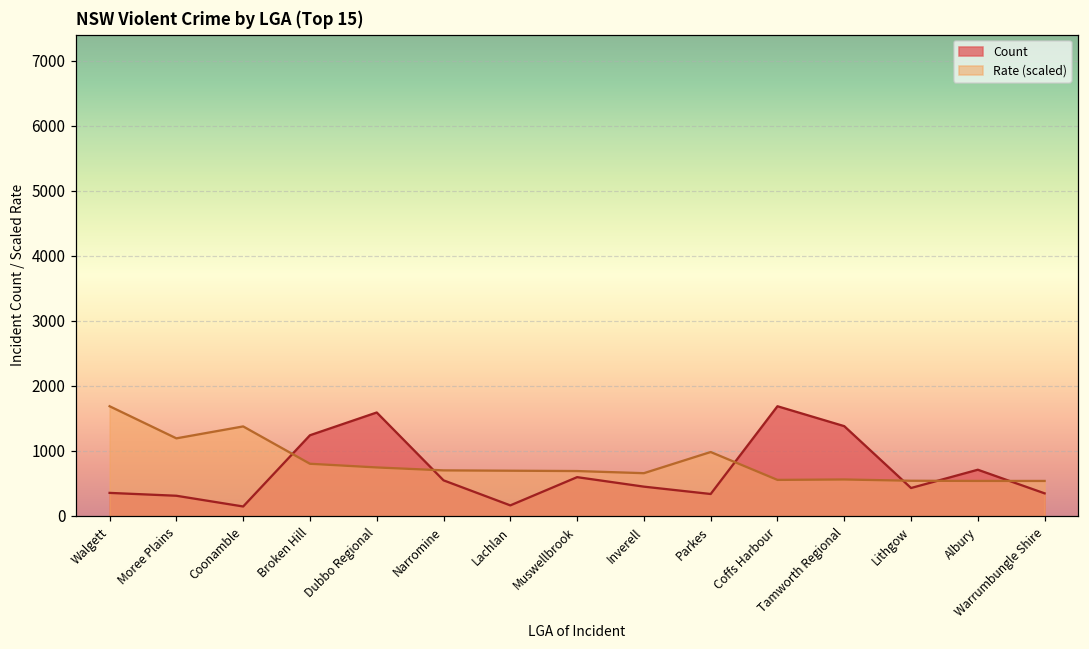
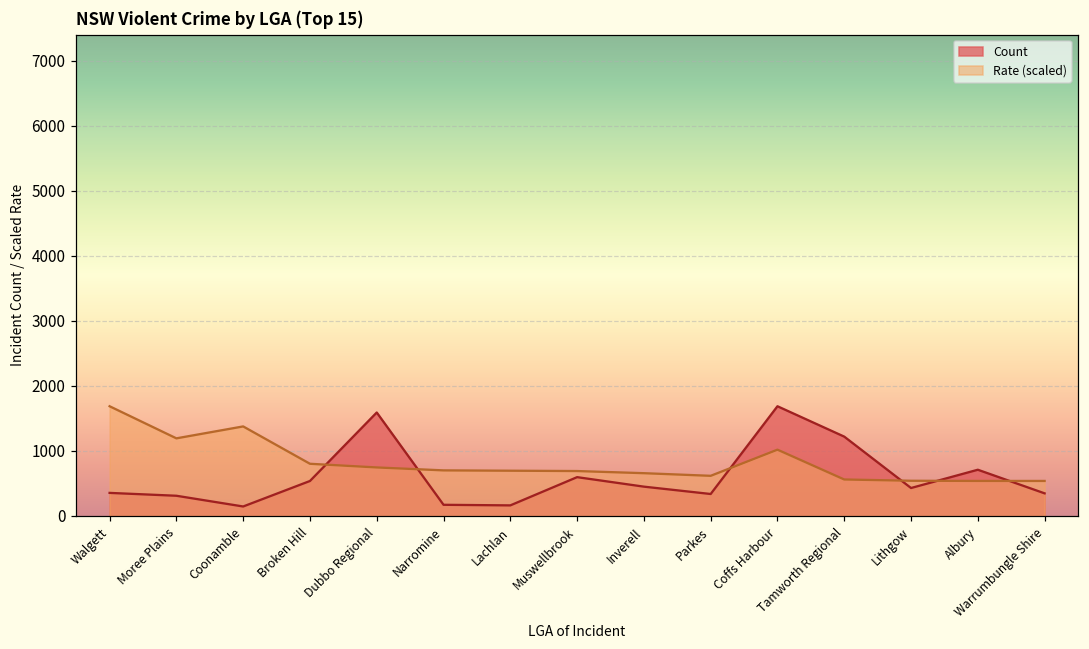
Count, Broken Hill: 1200 -> 500
Count, Narromine: 500 -> 200
Rate (scaled), Parkes: 1000 -> 600
Rate (scaled), Coffs Harbour: 600 -> 1000
Count, Tamworth Regional: 1400 -> 1200
